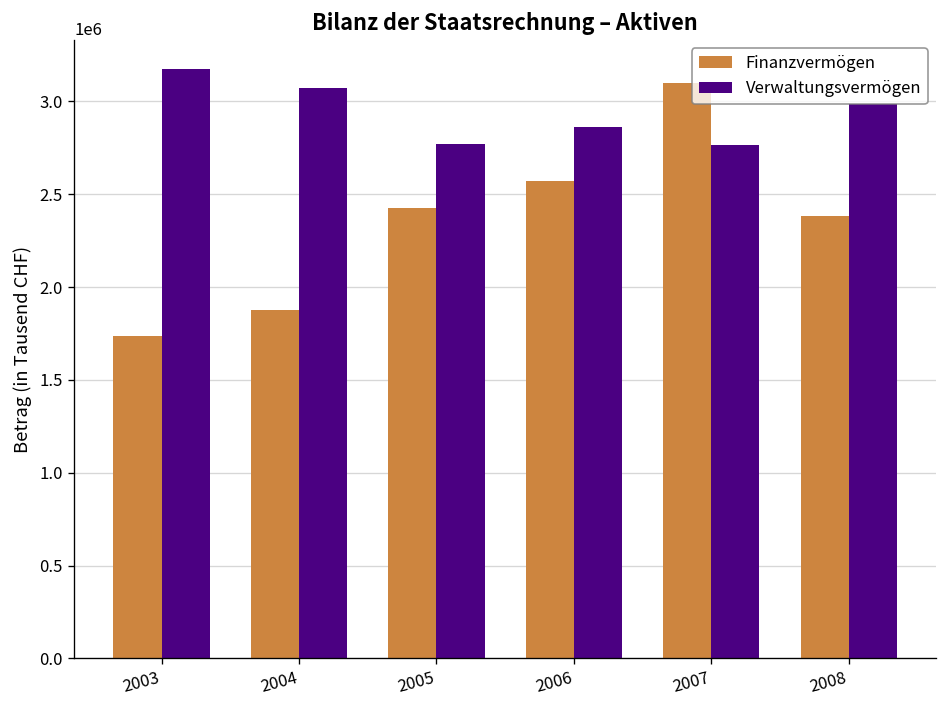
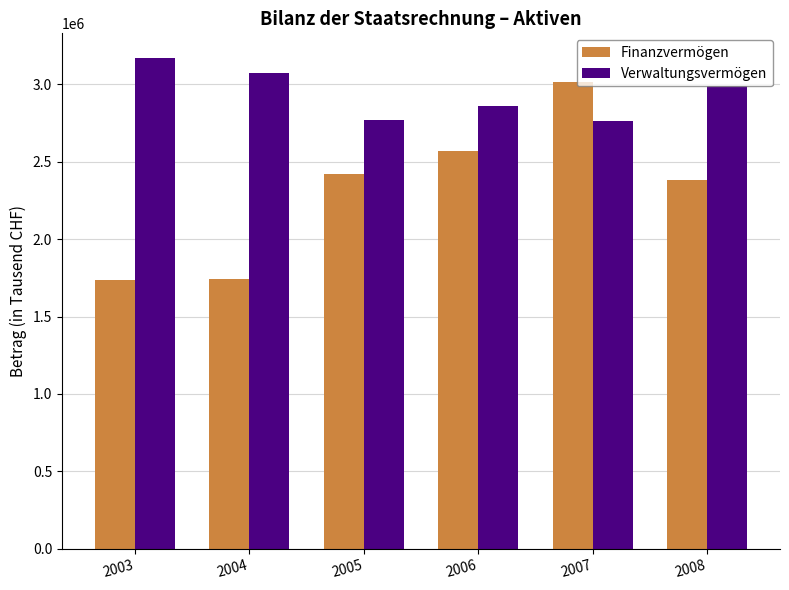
Finanzvermögen, 2004: 1880000 -> 1740000
Finanzvermögen, 2007: 3100000 -> 3020000
